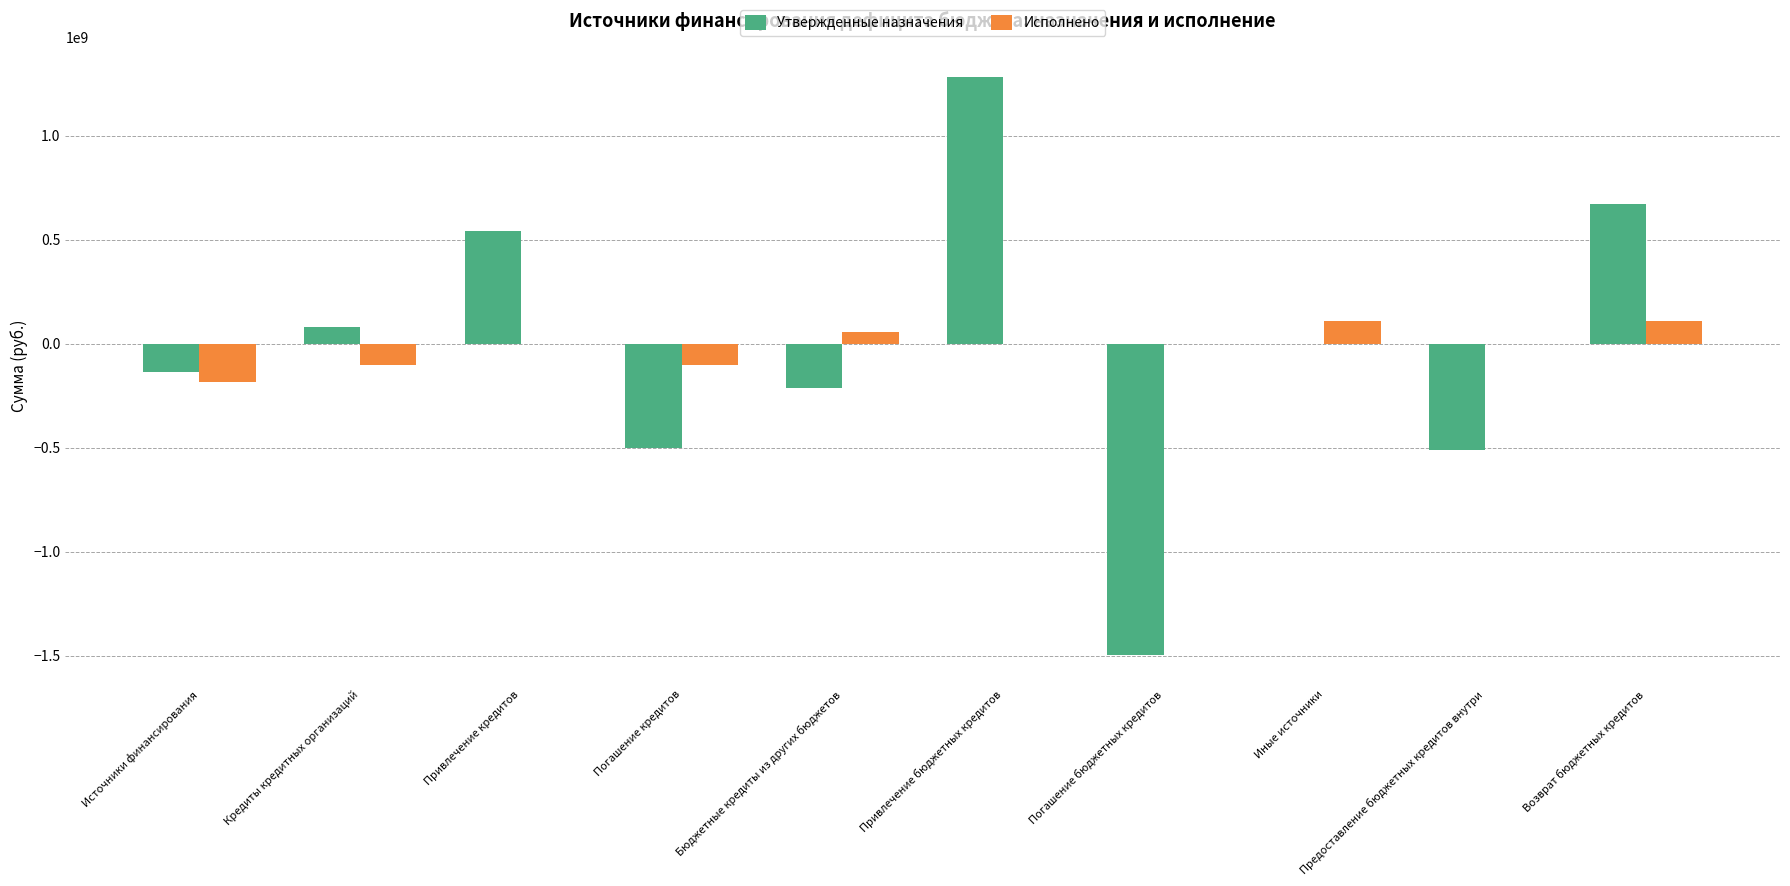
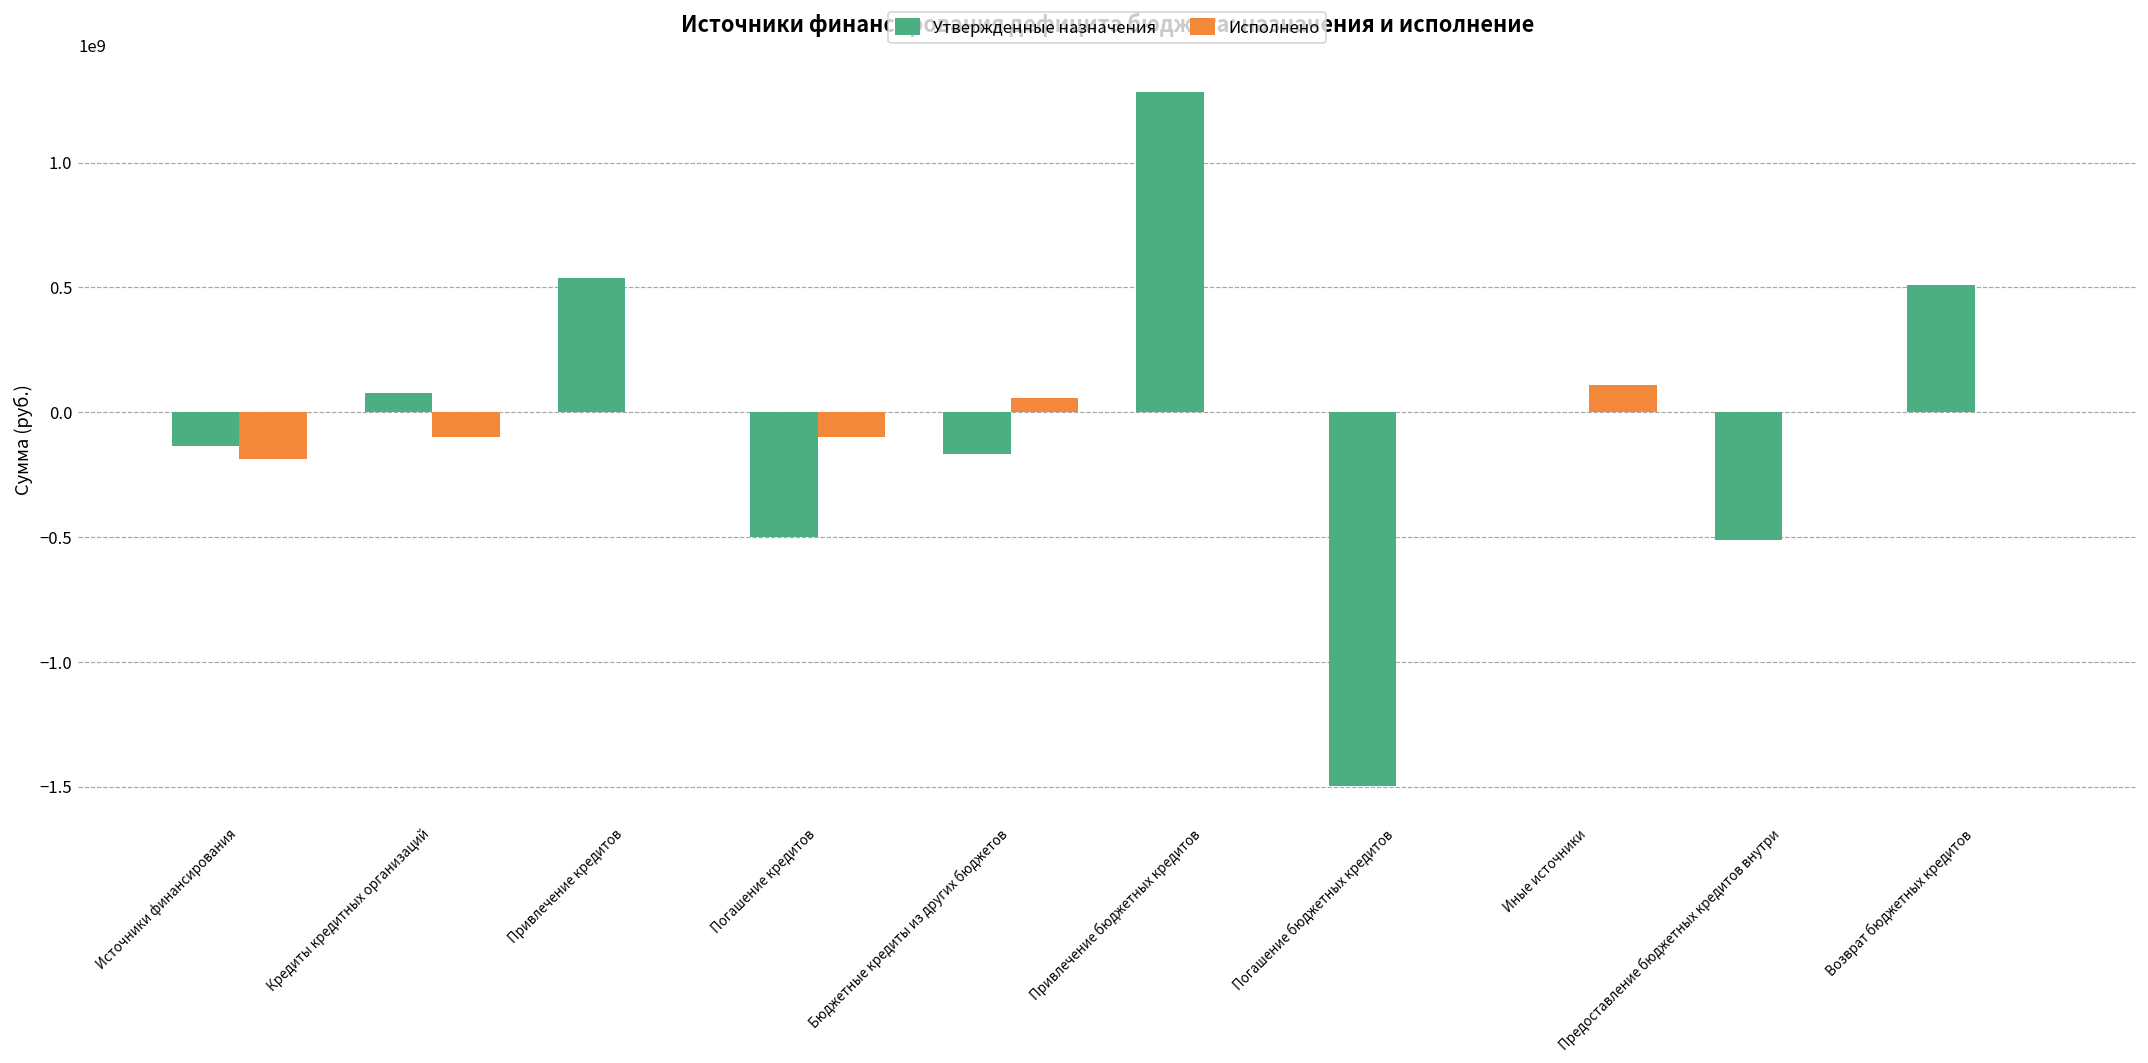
Утвержденные назначения, Бюджетные кредиты из других бюджетов: -210000000 -> -170000000
Утвержденные назначения, Возврат бюджетных кредитов: 670000000 -> 510000000
Исполнено, Возврат бюджетных кредитов: 110000000 -> 0
